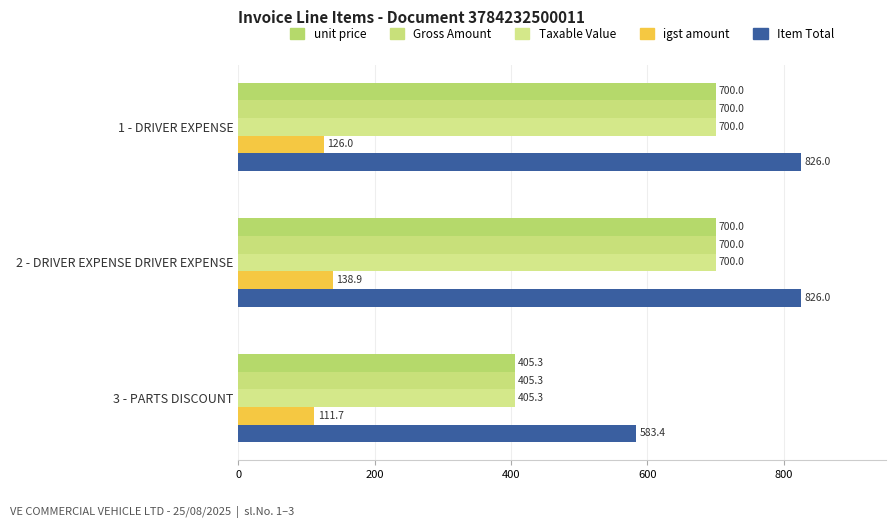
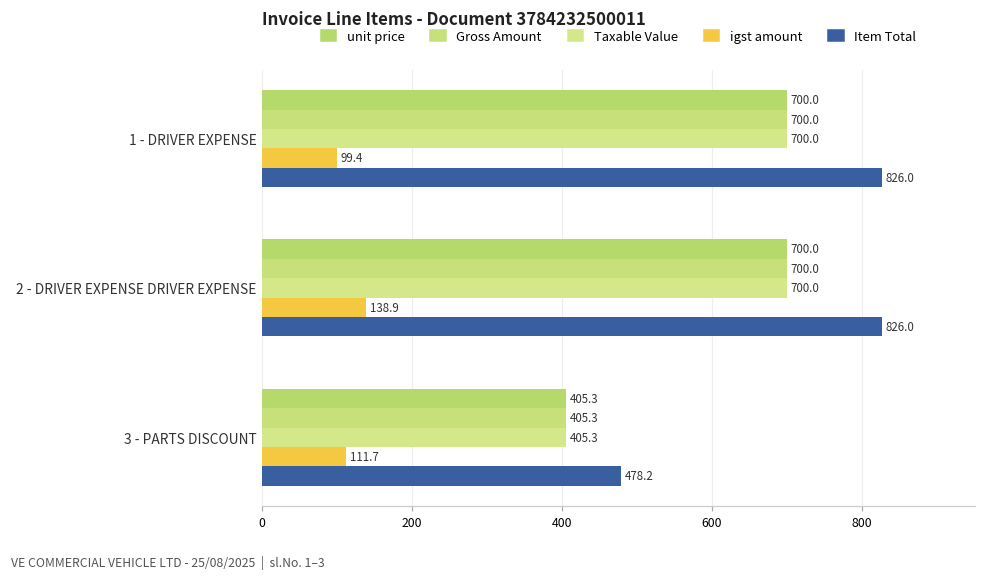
igst amount, 1 - DRIVER EXPENSE: 126.0 -> 99.4
Item Total, 3 - PARTS DISCOUNT: 583.4 -> 478.2
